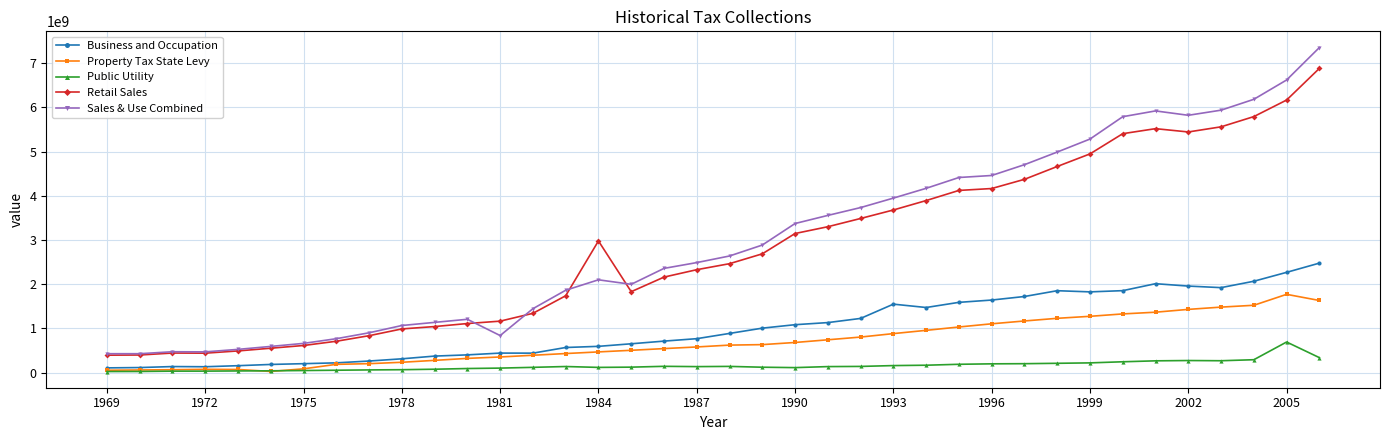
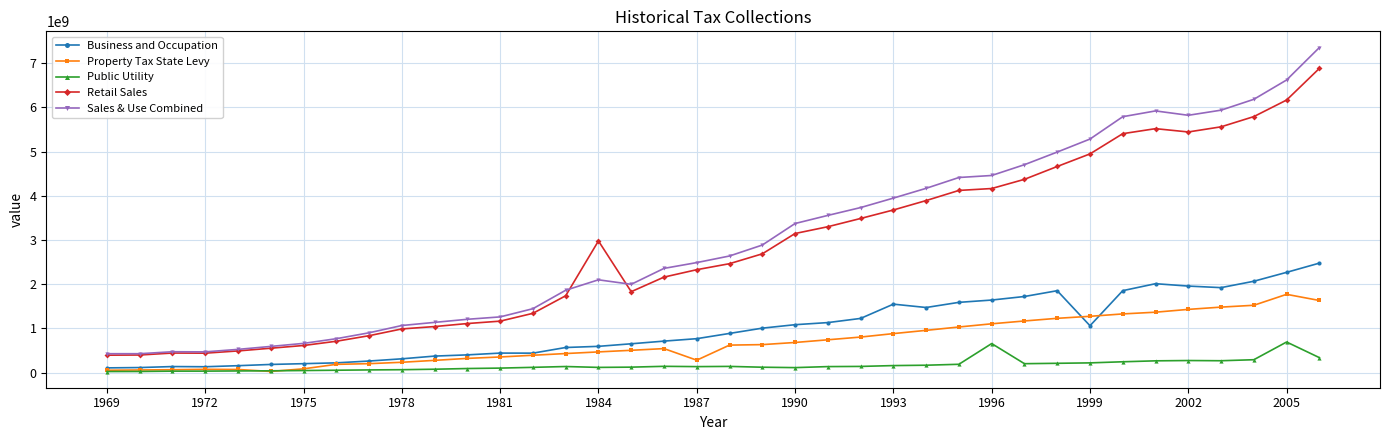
Sales & Use Combined, 1981: 800000000 -> 1300000000
Property Tax State Levy, 1987: 600000000 -> 300000000
Public Utility, 1996: 200000000 -> 700000000
Business and Occupation, 1999: 1800000000 -> 1100000000
